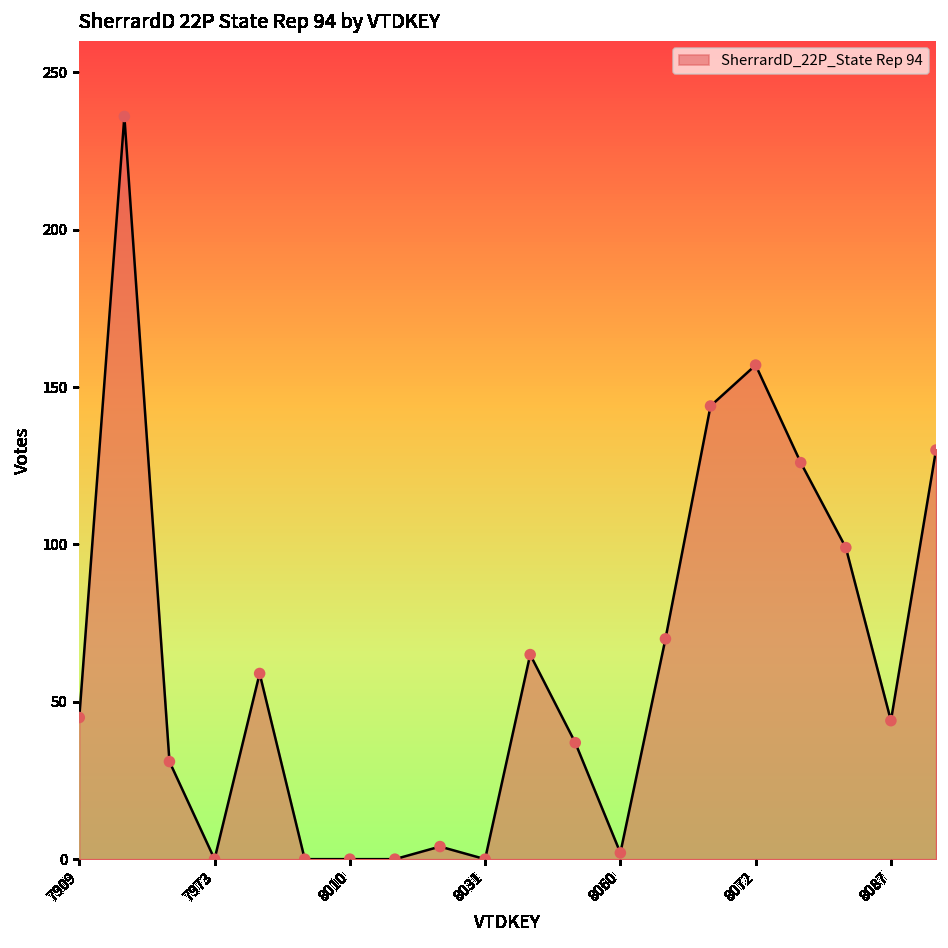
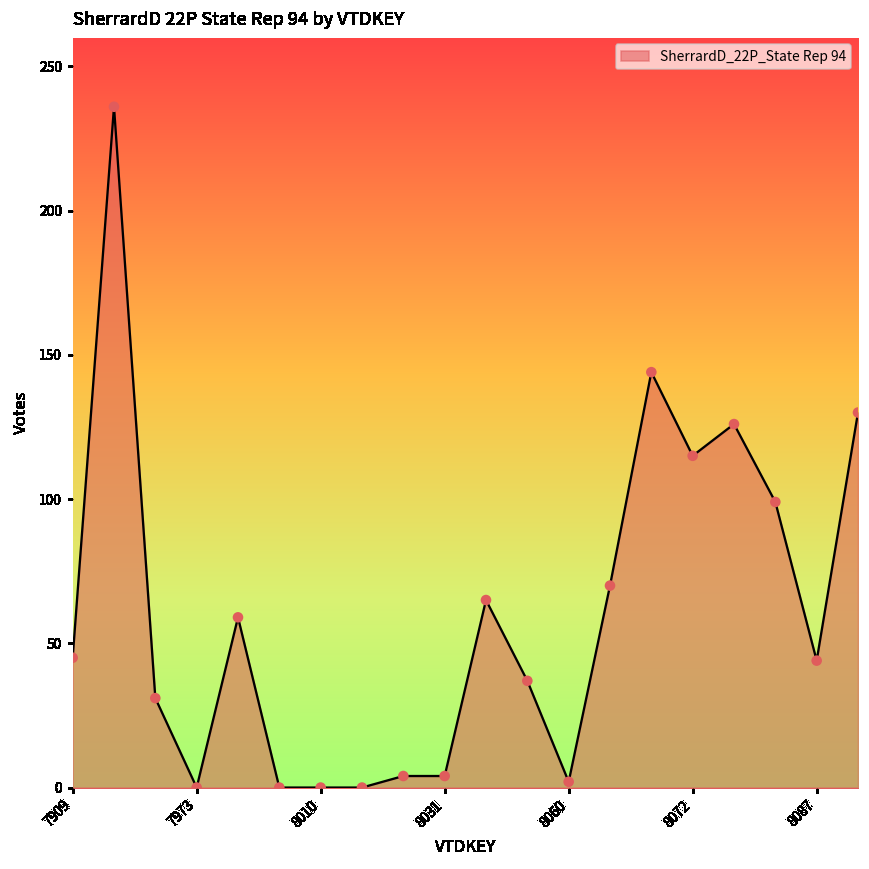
8031: 0 -> 4
8072: 157 -> 115
